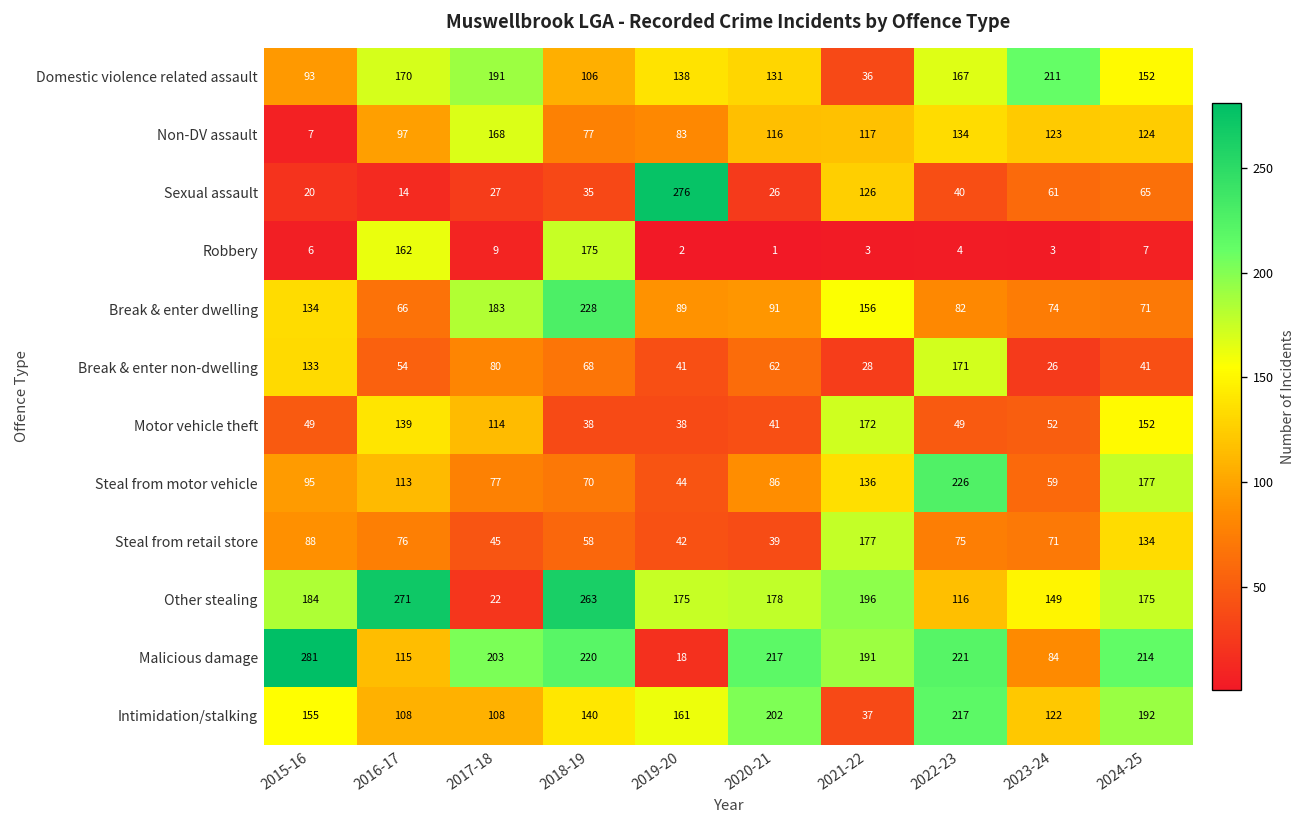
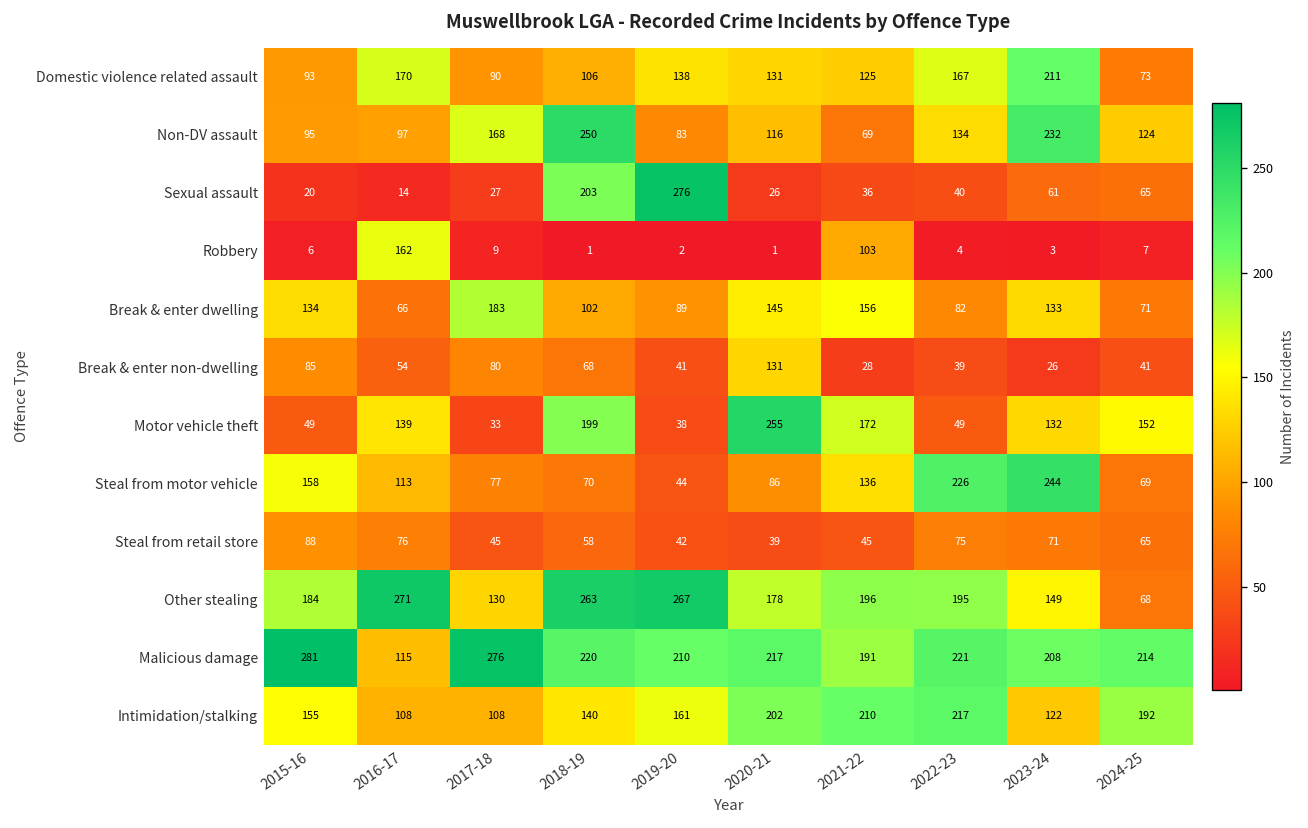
Domestic violence related assault, 2017-18: 191 -> 90
Domestic violence related assault, 2021-22: 36 -> 125
Domestic violence related assault, 2024-25: 152 -> 73
Non-DV assault, 2015-16: 7 -> 95
Non-DV assault, 2018-19: 77 -> 250
Non-DV assault, 2021-22: 117 -> 69
Non-DV assault, 2023-24: 123 -> 232
Sexual assault, 2018-19: 35 -> 203
Sexual assault, 2021-22: 126 -> 36
Robbery, 2018-19: 175 -> 1
Robbery, 2021-22: 3 -> 103
Break & enter dwelling, 2018-19: 228 -> 102
Break & enter dwelling, 2020-21: 91 -> 145
Break & enter dwelling, 2023-24: 74 -> 133
Break & enter non-dwelling, 2015-16: 133 -> 85
Break & enter non-dwelling, 2020-21: 62 -> 131
Break & enter non-dwelling, 2022-23: 171 -> 39
Motor vehicle theft, 2017-18: 114 -> 33
Motor vehicle theft, 2018-19: 38 -> 199
Motor vehicle theft, 2020-21: 41 -> 255
Motor vehicle theft, 2023-24: 52 -> 132
Steal from motor vehicle, 2015-16: 95 -> 158
Steal from motor vehicle, 2023-24: 59 -> 244
Steal from motor vehicle, 2024-25: 177 -> 69
Steal from retail store, 2021-22: 177 -> 45
Steal from retail store, 2024-25: 134 -> 65
Other stealing, 2017-18: 22 -> 130
Other stealing, 2019-20: 175 -> 267
Other stealing, 2022-23: 116 -> 195
Other stealing, 2024-25: 175 -> 68
Malicious damage, 2017-18: 203 -> 276
Malicious damage, 2019-20: 18 -> 210
Malicious damage, 2023-24: 84 -> 208
Intimidation/stalking, 2021-22: 37 -> 210
